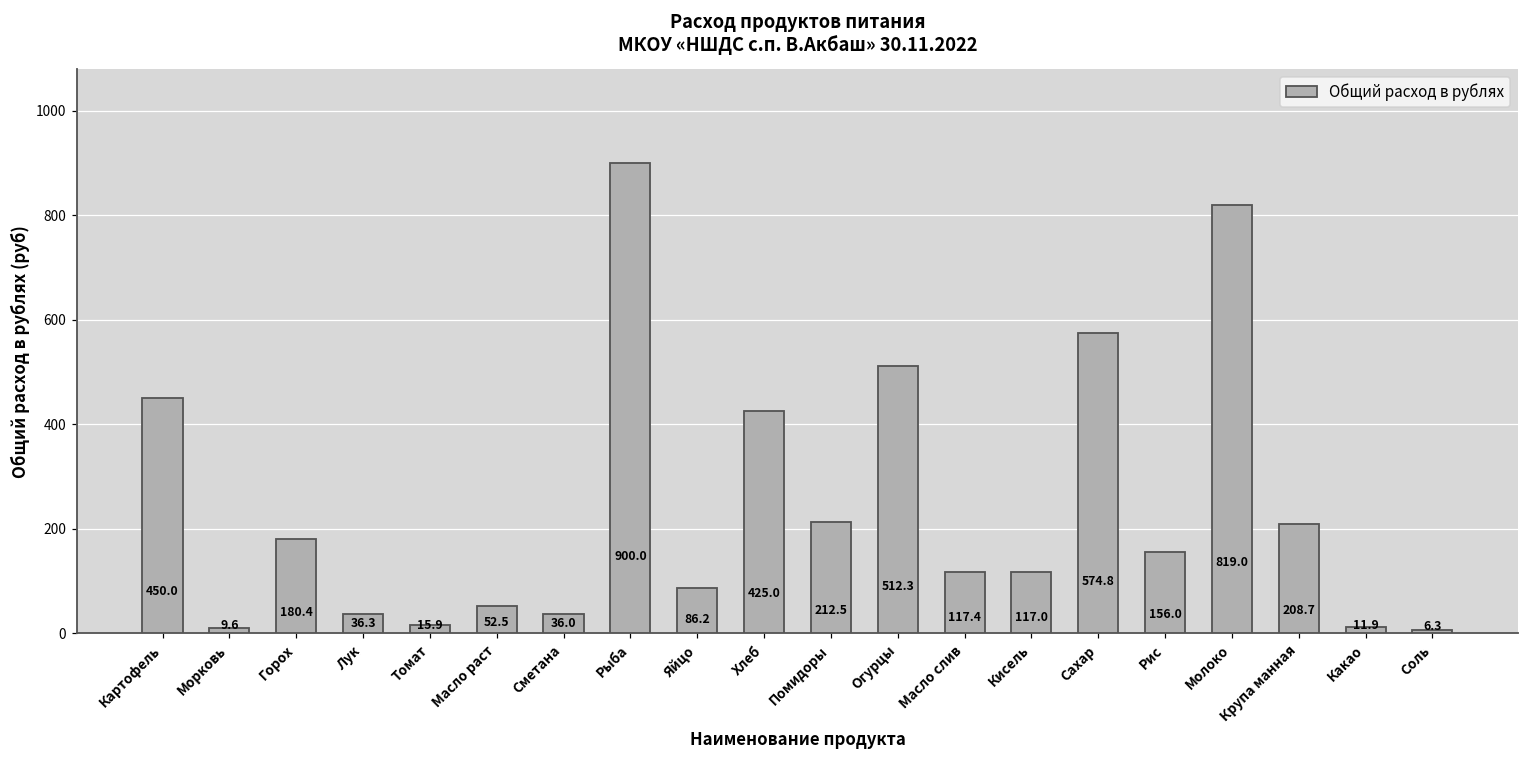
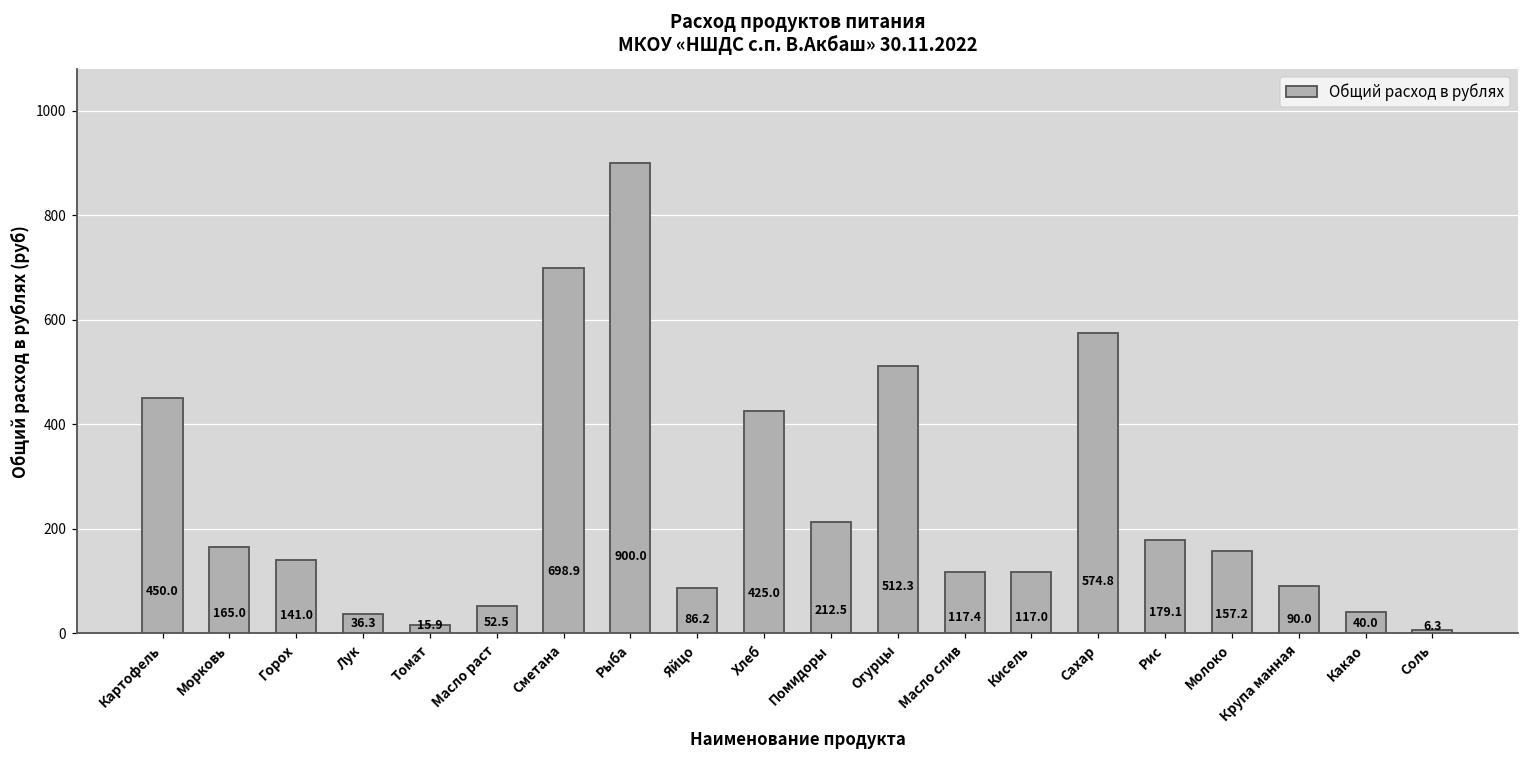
Морковь: 9.6 -> 165.0
Горох: 180.4 -> 141.0
Сметана: 36.0 -> 698.9
Рис: 156.0 -> 179.1
Молоко: 819.0 -> 157.2
Крупа манная: 208.7 -> 90.0
Какао: 11.9 -> 40.0
